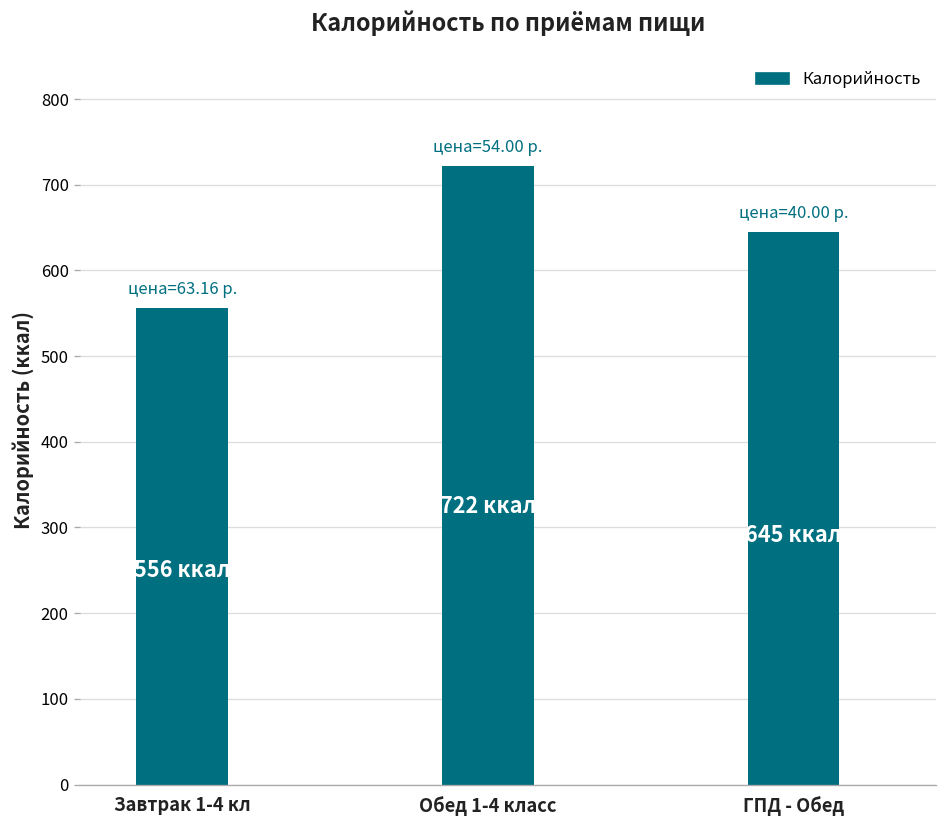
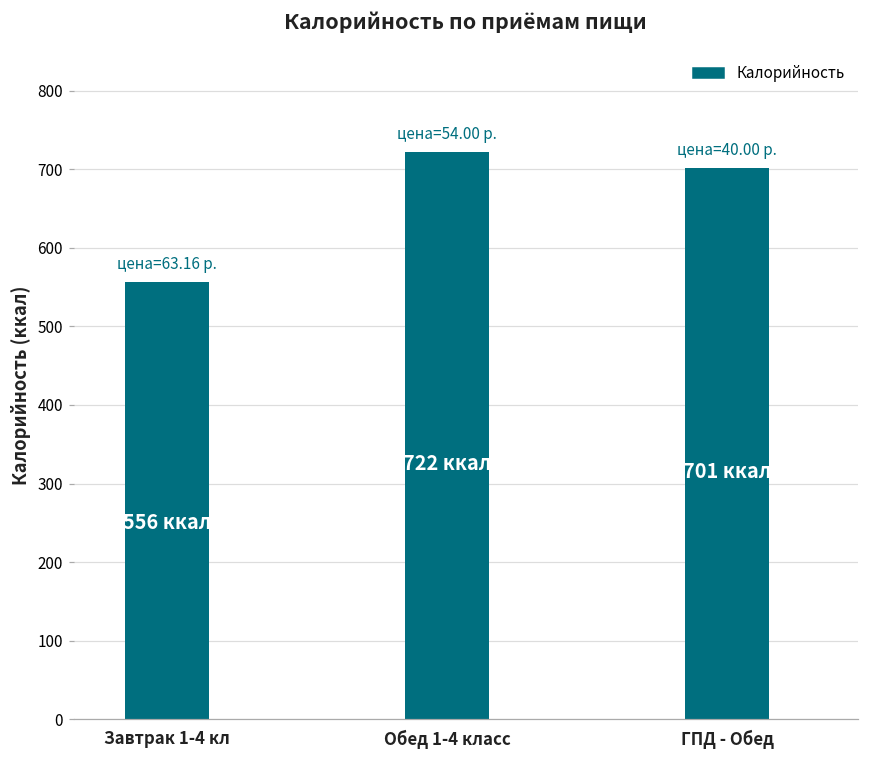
ГПД - Обед: 645 -> 701
